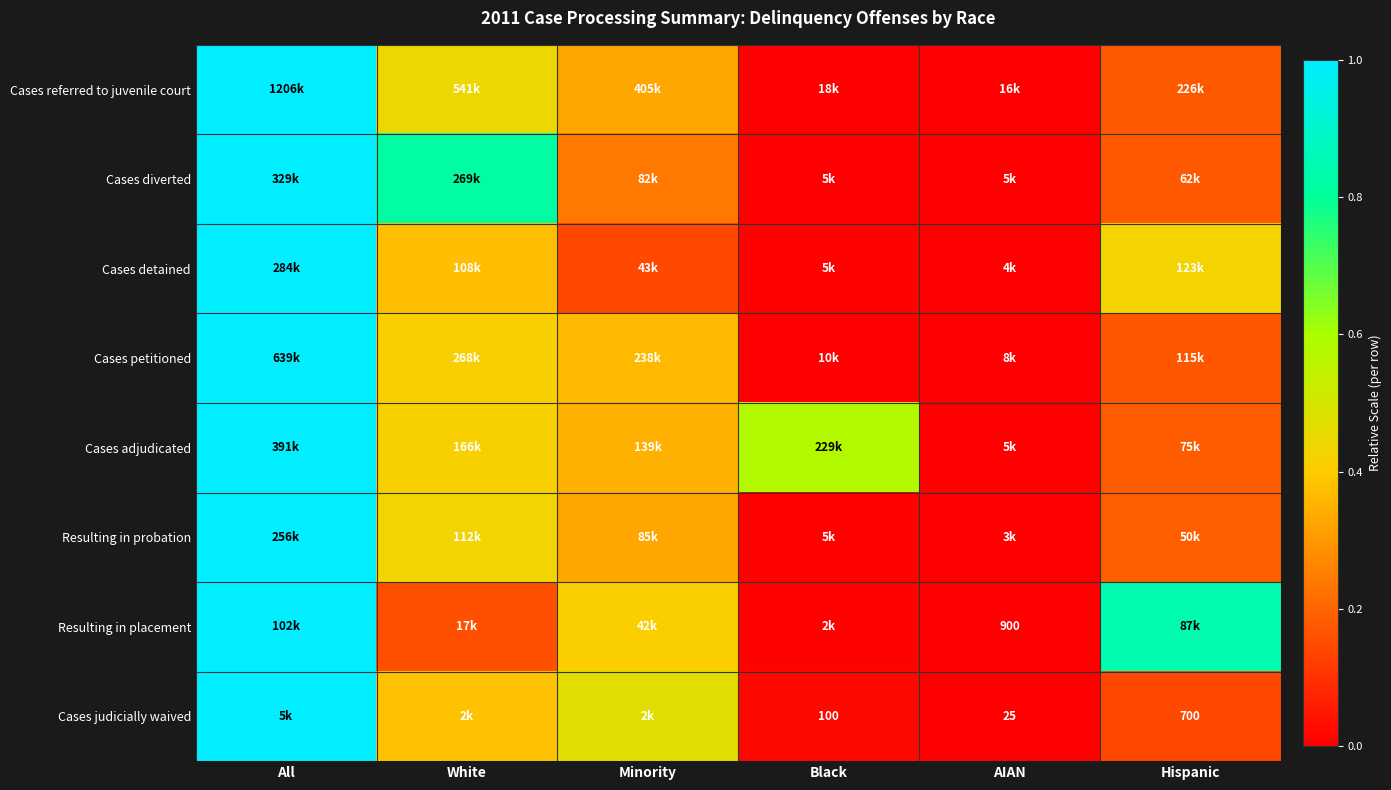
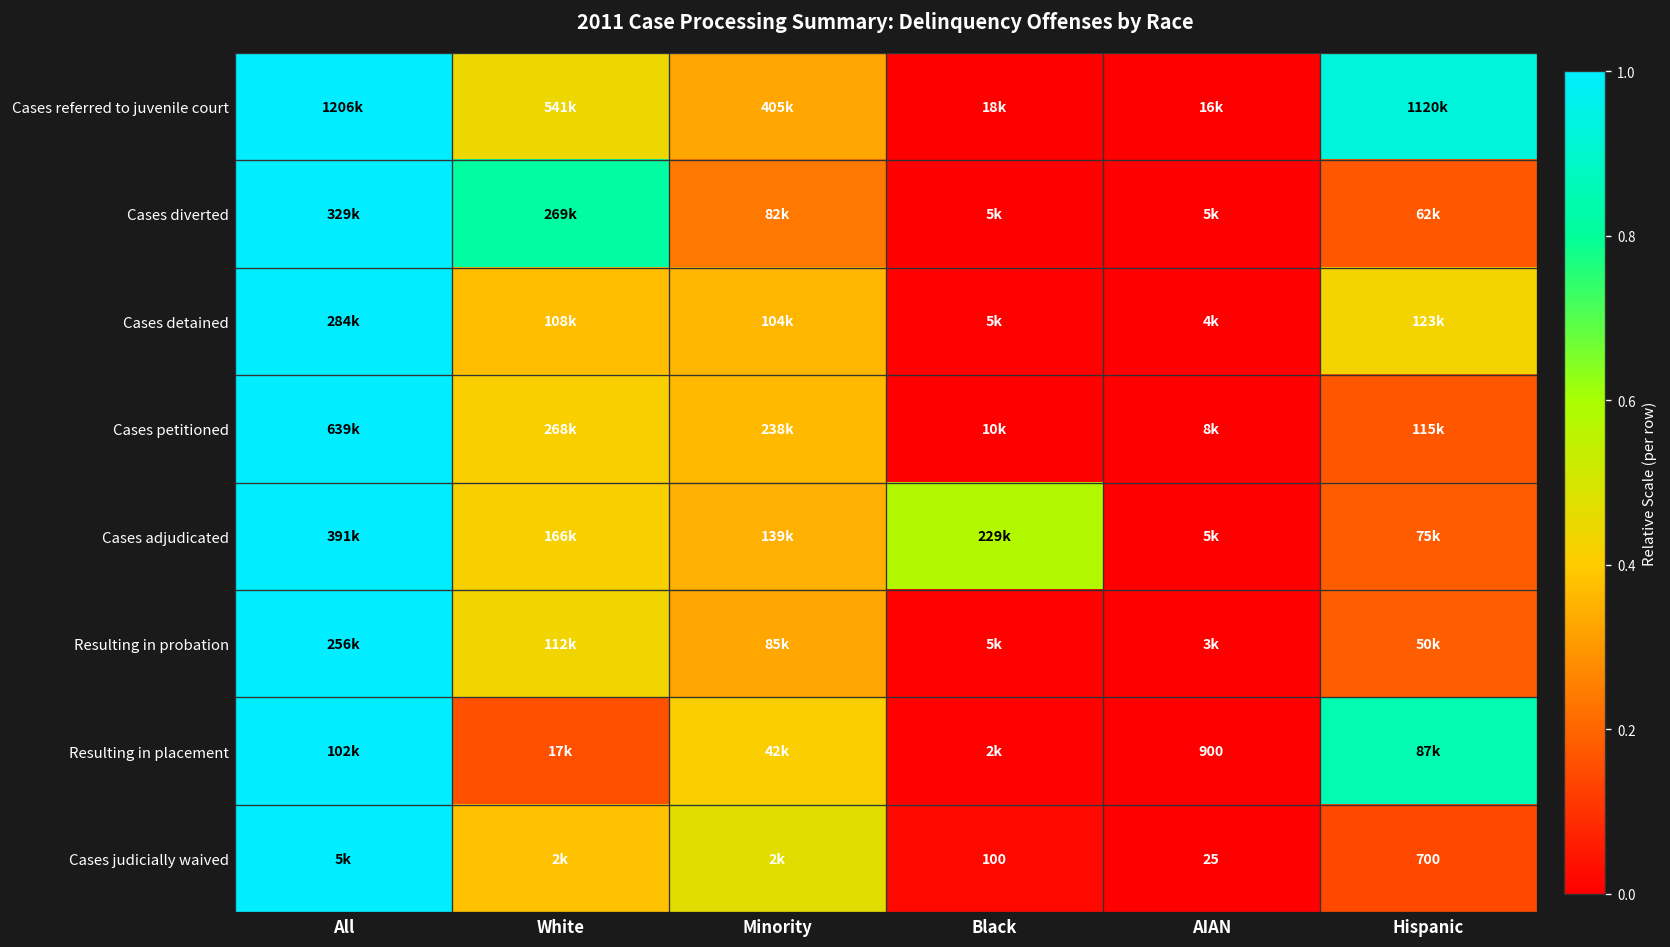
Cases referred to juvenile court, Hispanic: 226k -> 1120k
Cases detained, Minority: 43k -> 104k
